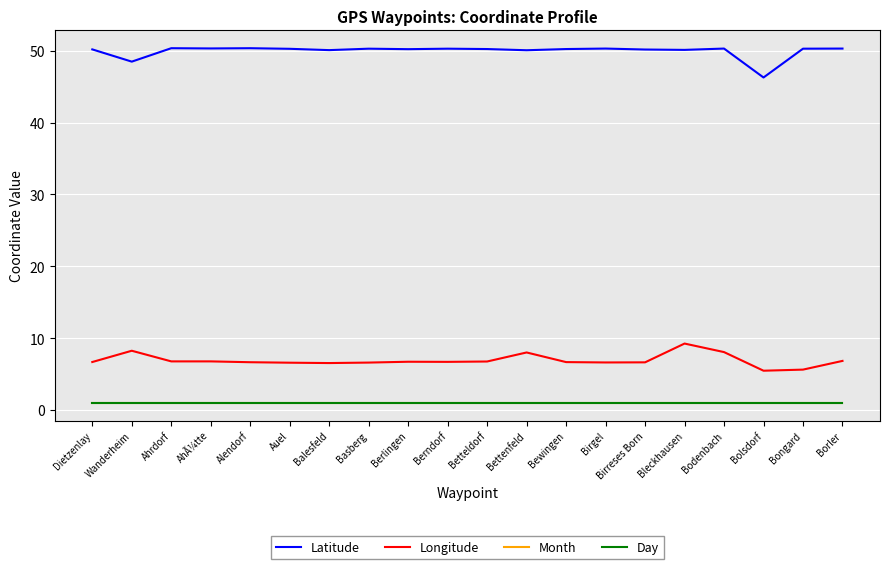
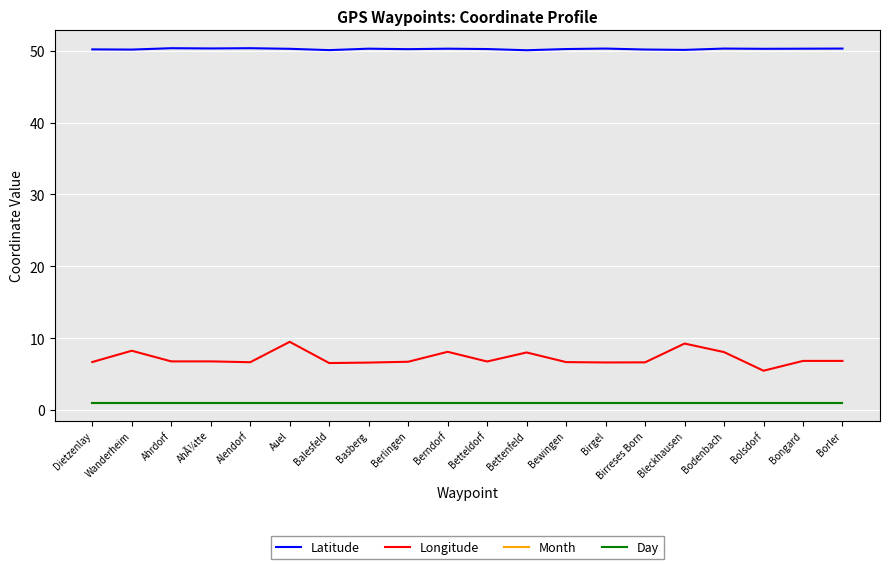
Latitude, Wanderheim: 48 -> 50
Longitude, Auel: 7 -> 9
Longitude, Berndorf: 7 -> 8
Latitude, Bolsdorf: 46 -> 50
Longitude, Bongard: 6 -> 7
